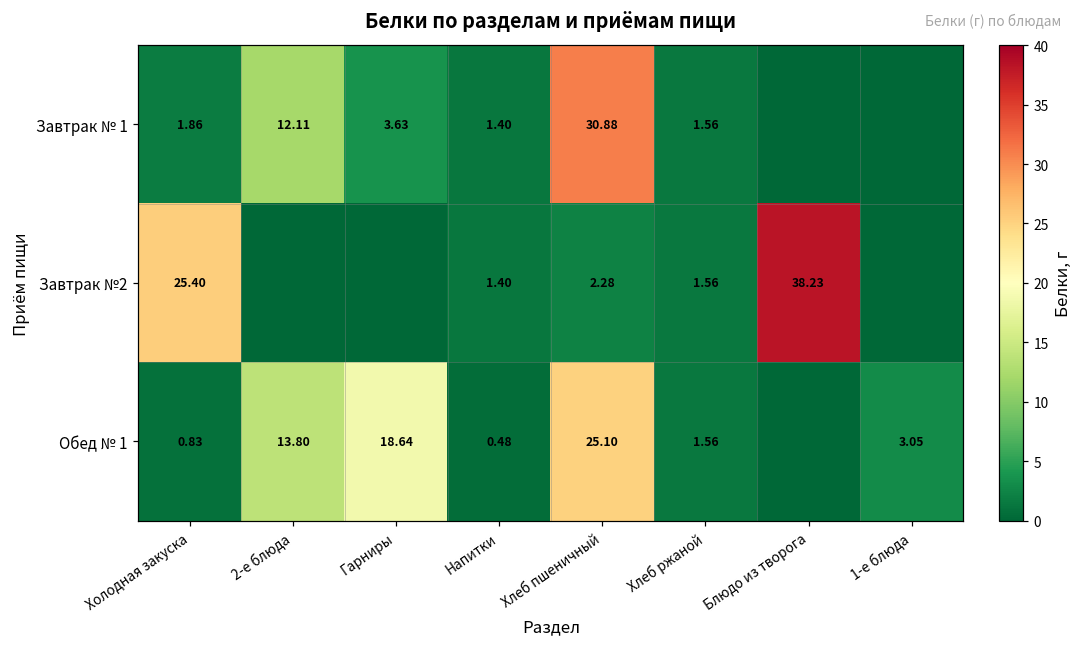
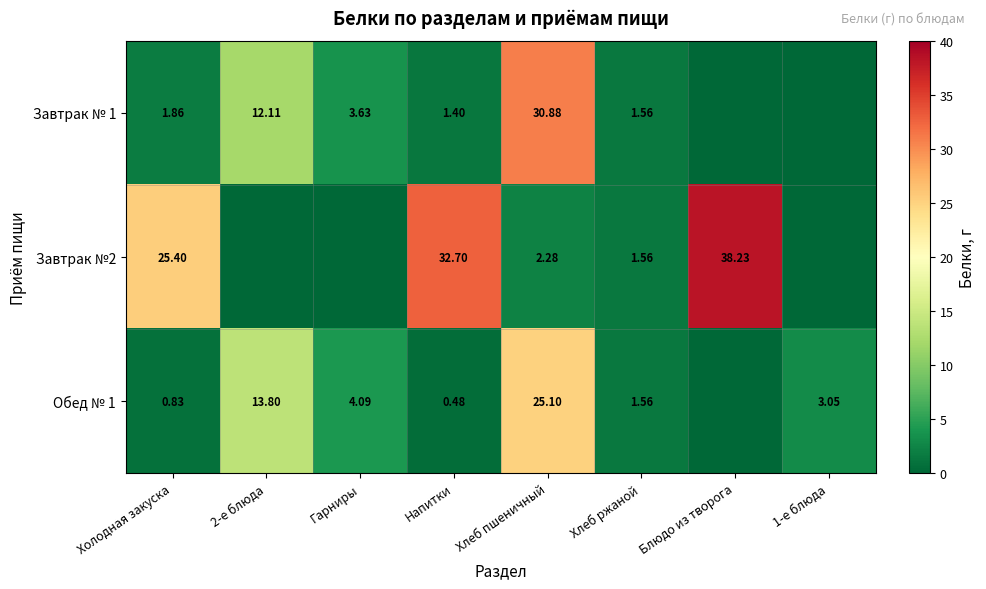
Завтрак №2, Напитки: 1.40 -> 32.70
Обед № 1, Гарниры: 18.64 -> 4.09
